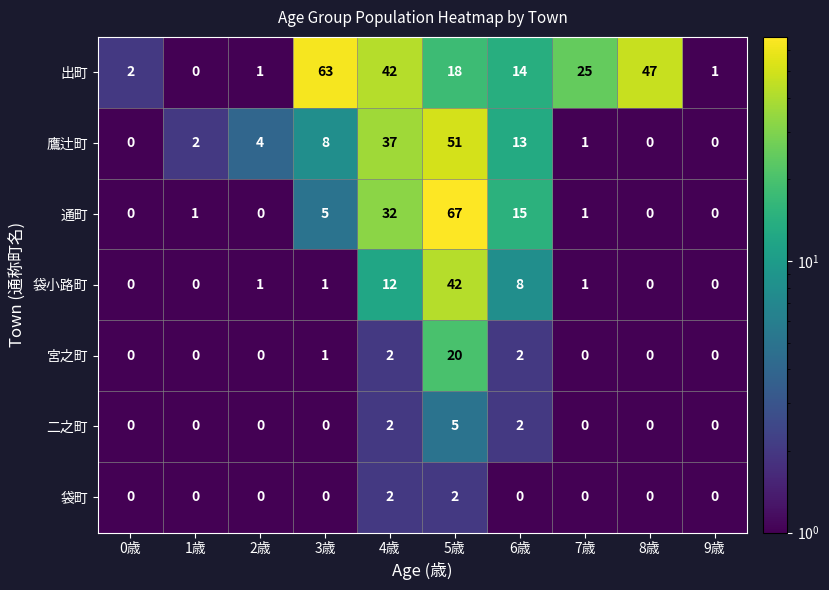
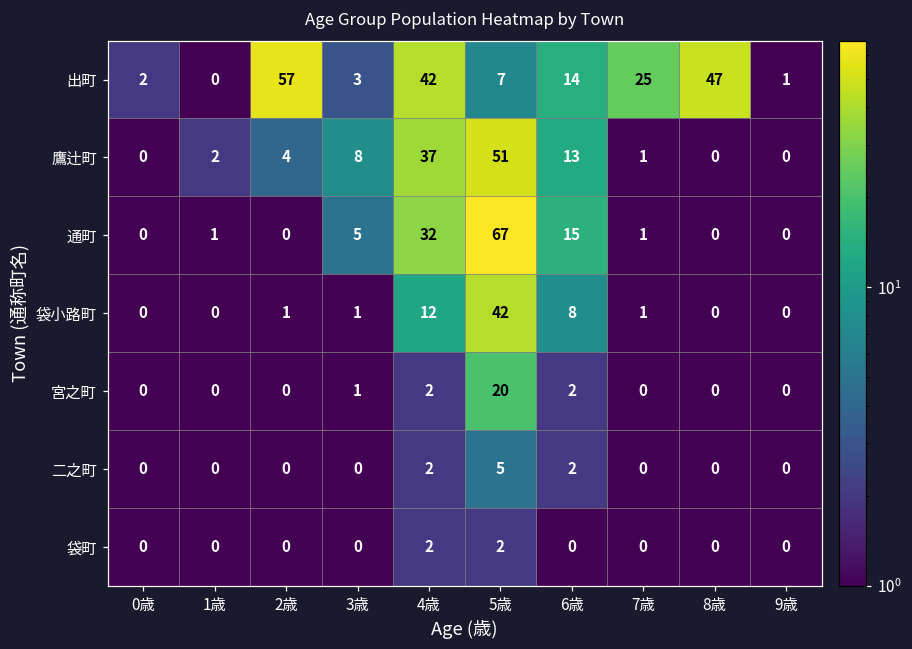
出町, 2歳: 1 -> 57
出町, 3歳: 63 -> 3
出町, 5歳: 18 -> 7
